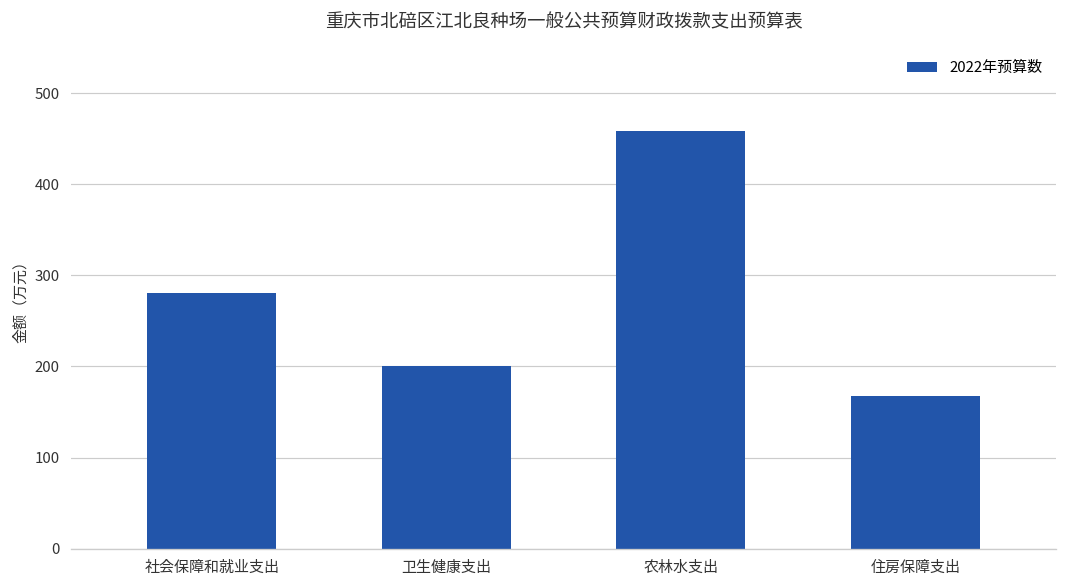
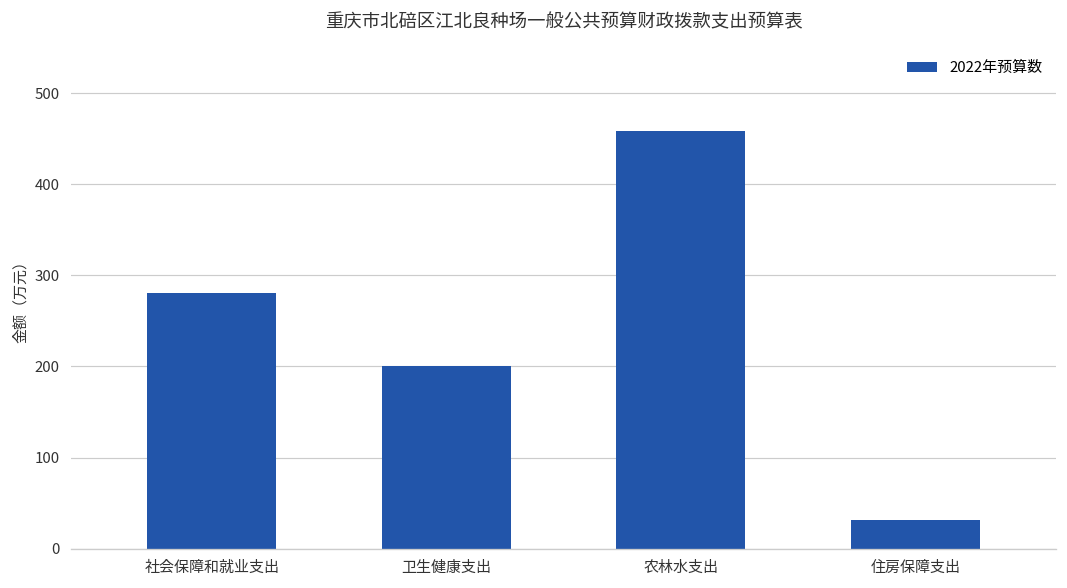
住房保障支出: 170 -> 30
